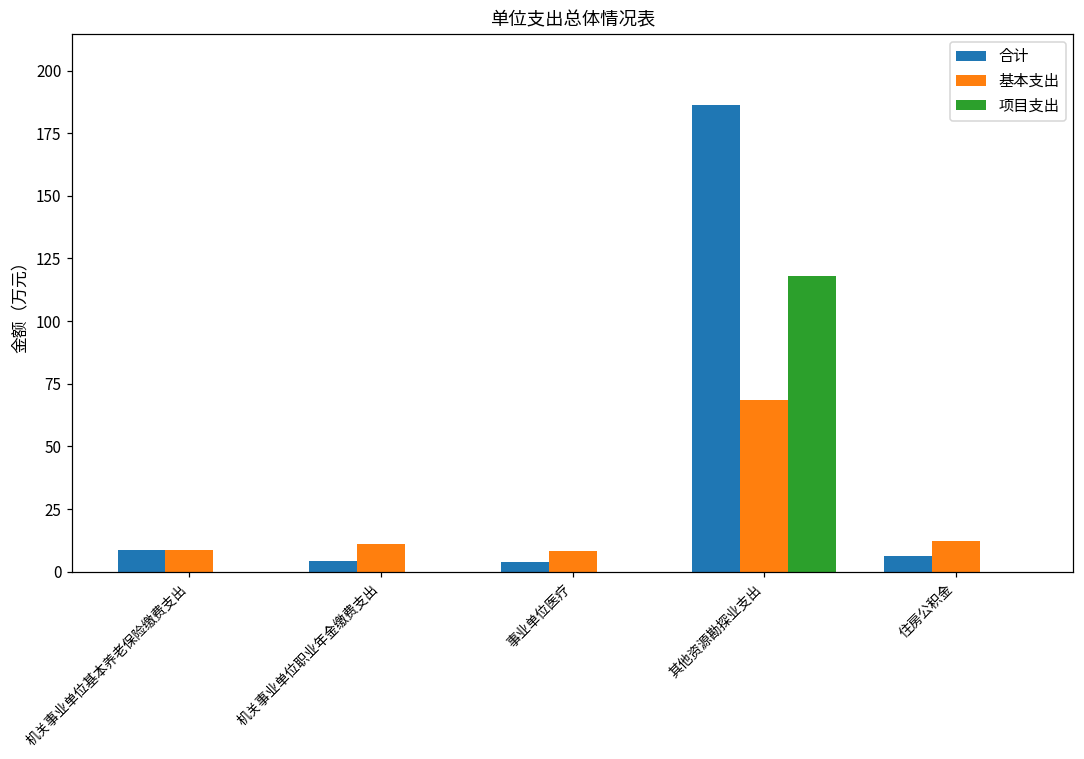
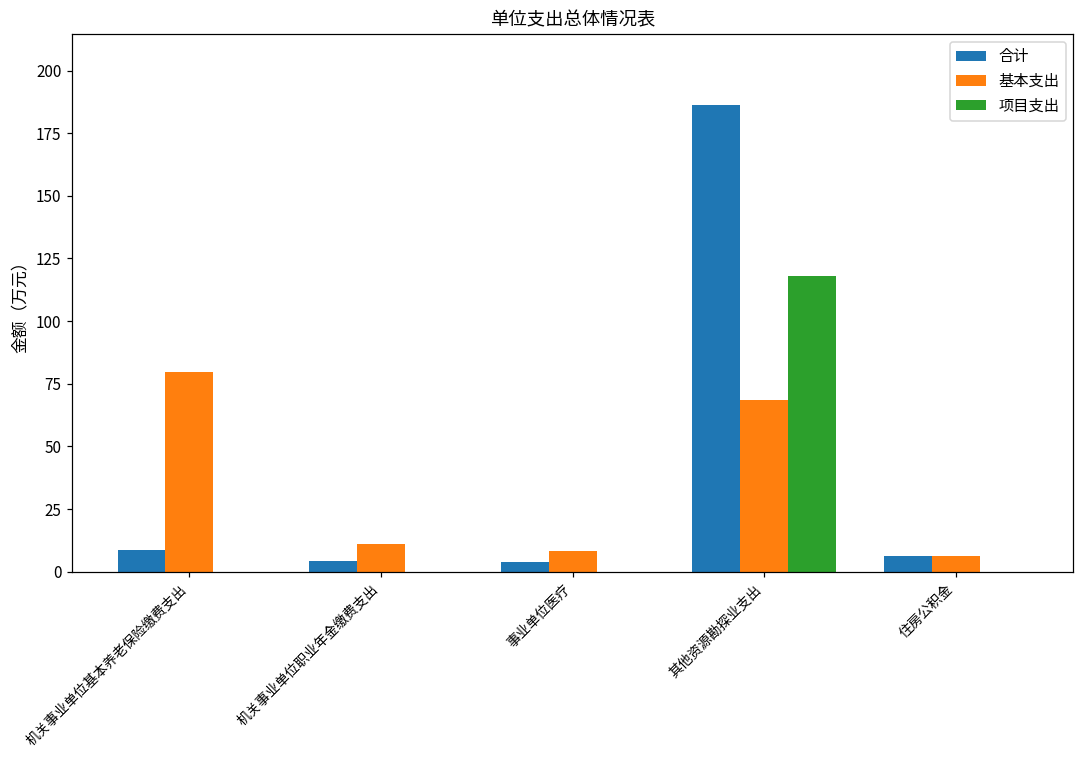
基本支出, 机关事业单位基本养老保险缴费支出: 9 -> 80
基本支出, 住房公积金: 12 -> 6
